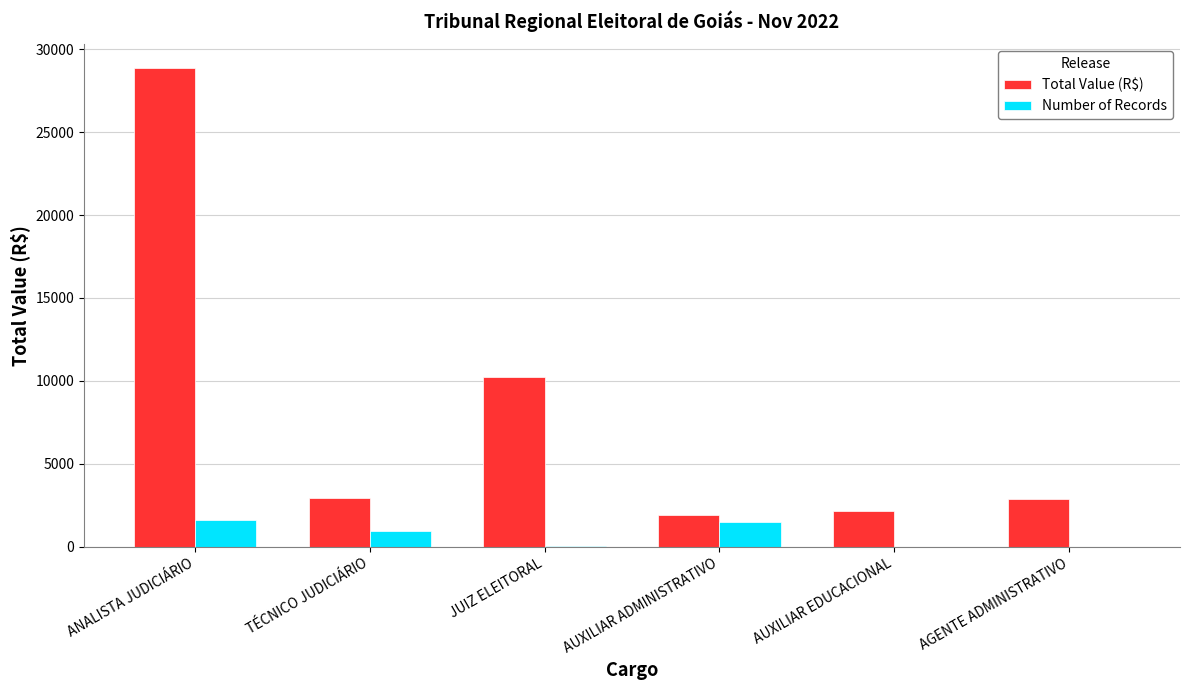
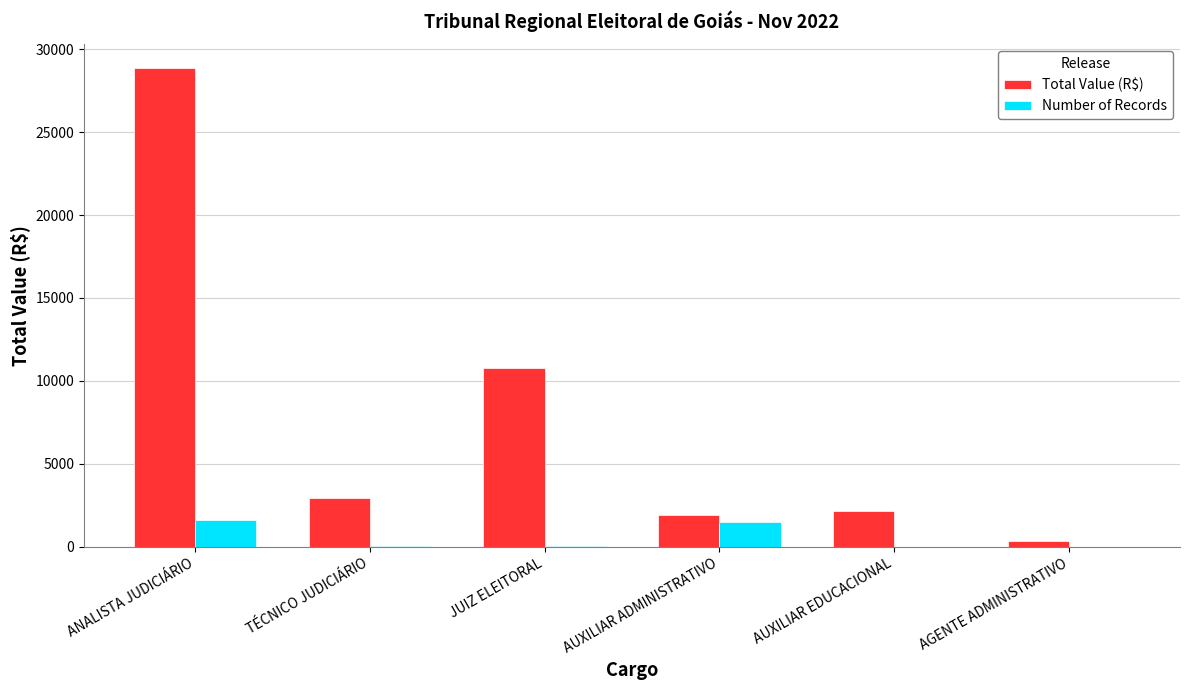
Number of Records, TÉCNICO JUDICIÁRIO: 900 -> 0
Total Value (R$), JUIZ ELEITORAL: 10200 -> 10700
Total Value (R$), AGENTE ADMINISTRATIVO: 2800 -> 300
